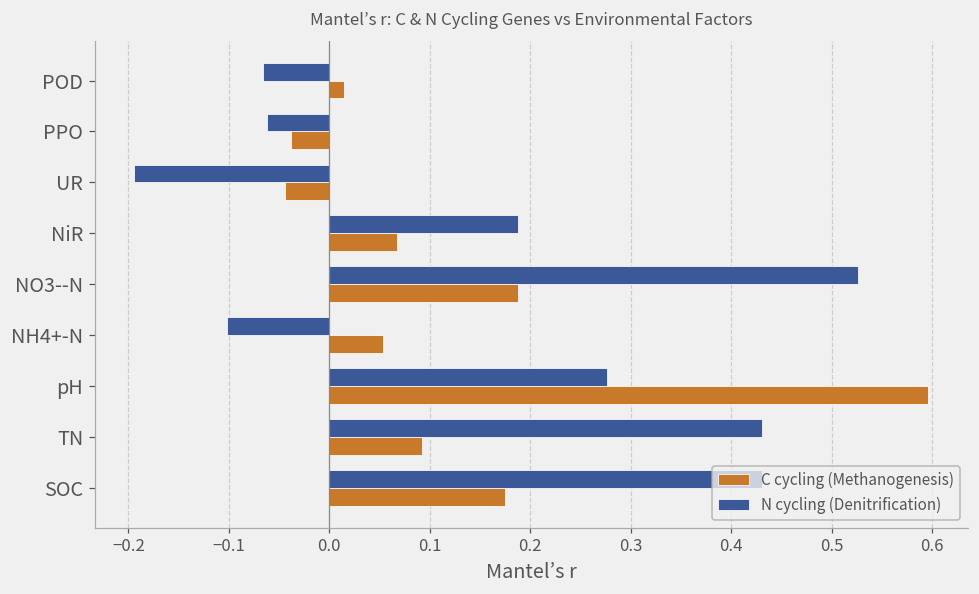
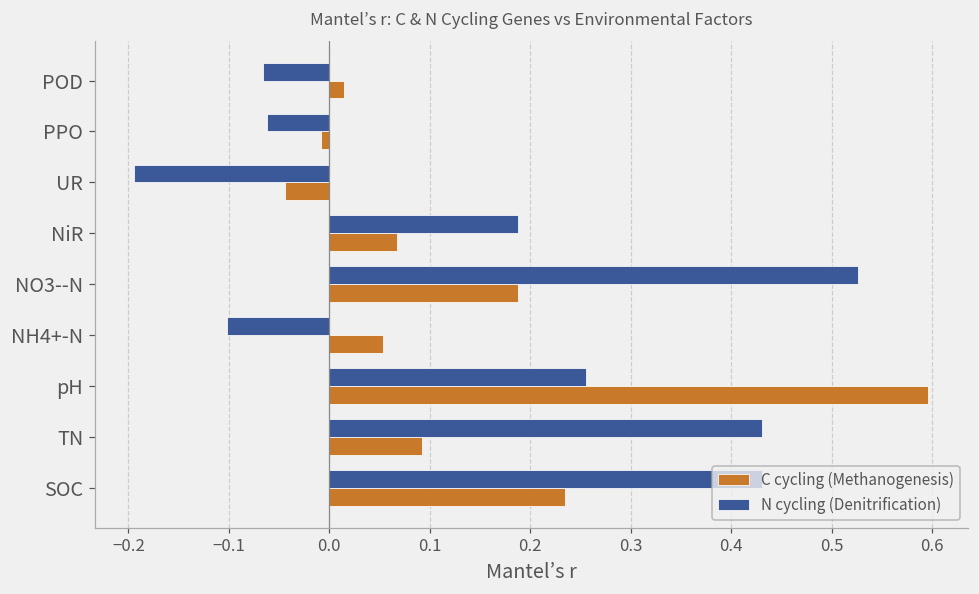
C cycling (Methanogenesis), PPO: -0.04 -> -0.01
N cycling (Denitrification), pH: 0.28 -> 0.26
C cycling (Methanogenesis), SOC: 0.18 -> 0.24
